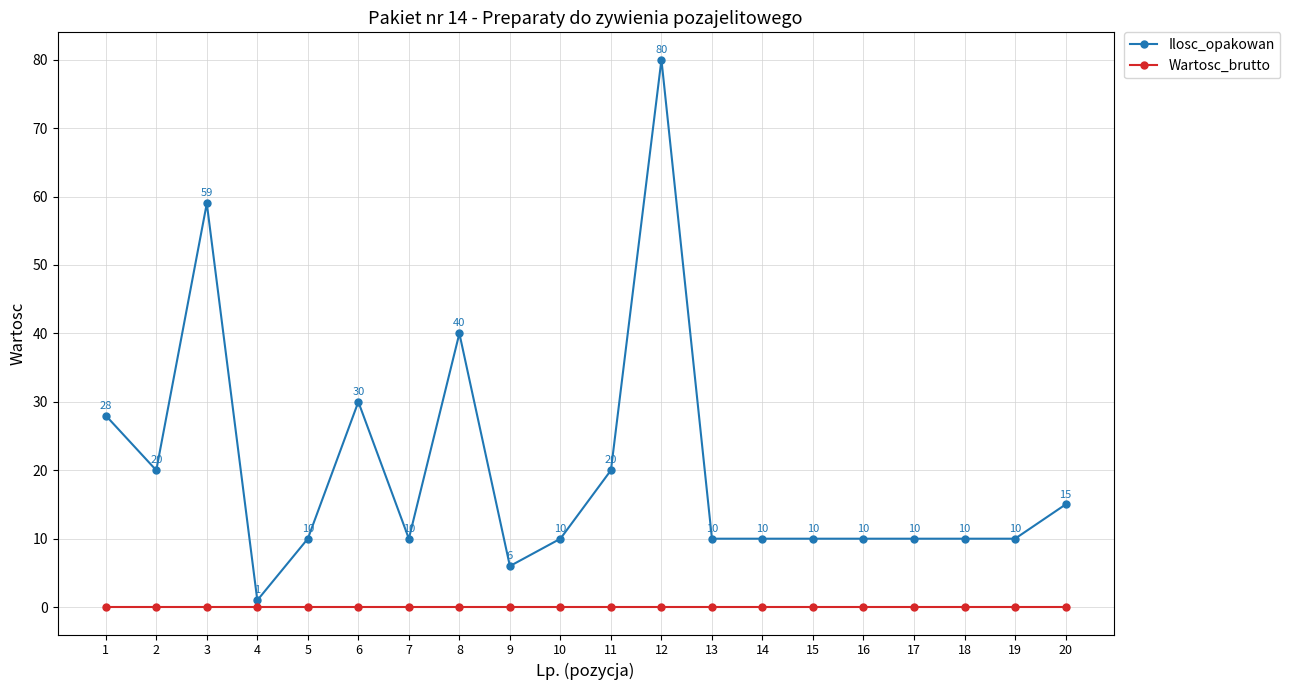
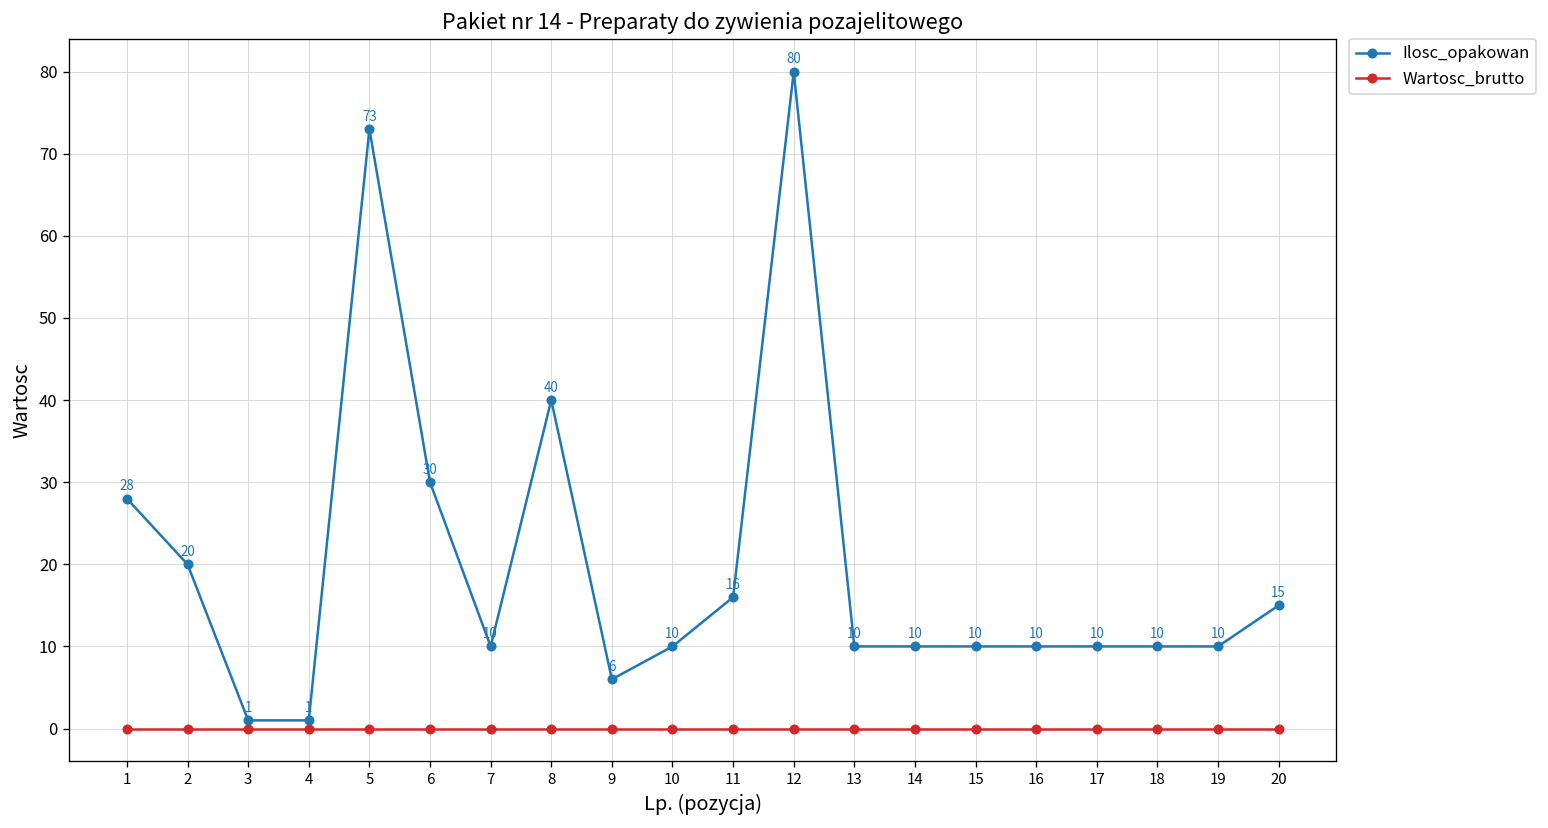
Ilosc_opakowan, 3: 59 -> 1
Ilosc_opakowan, 5: 10 -> 73
Ilosc_opakowan, 11: 20 -> 16
